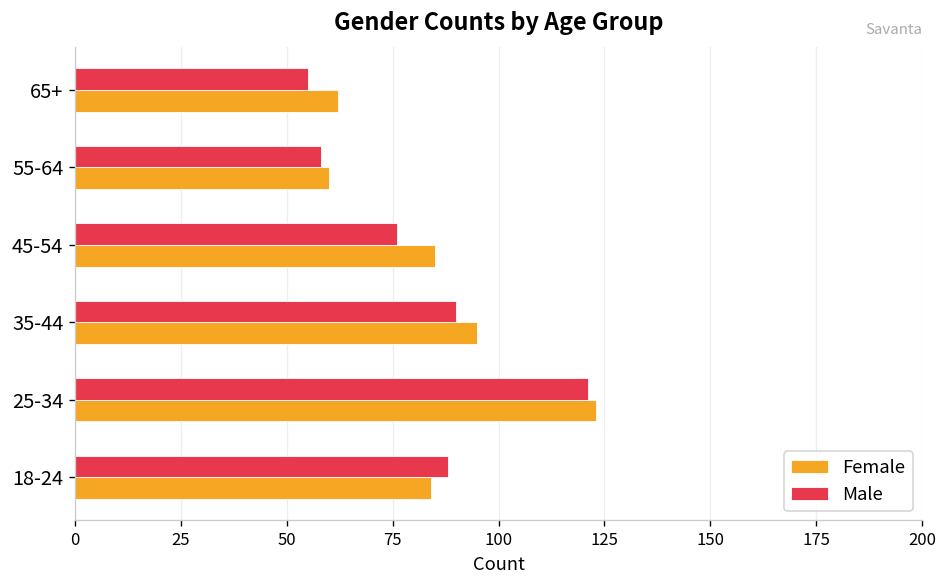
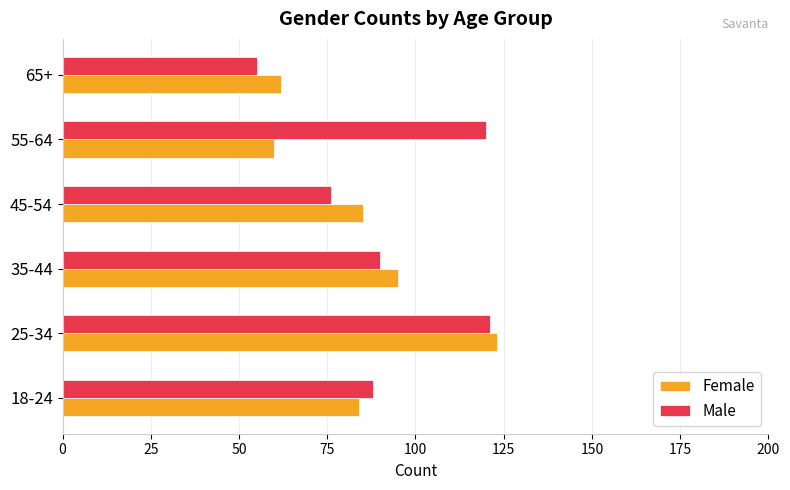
Male, 55-64: 58 -> 120
